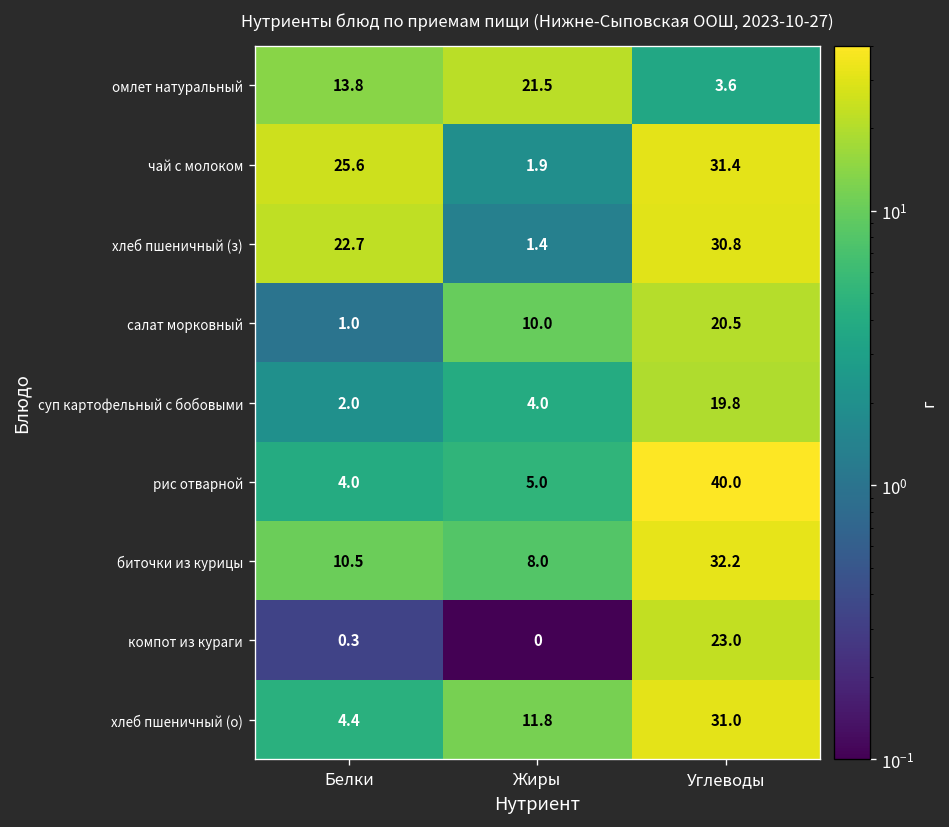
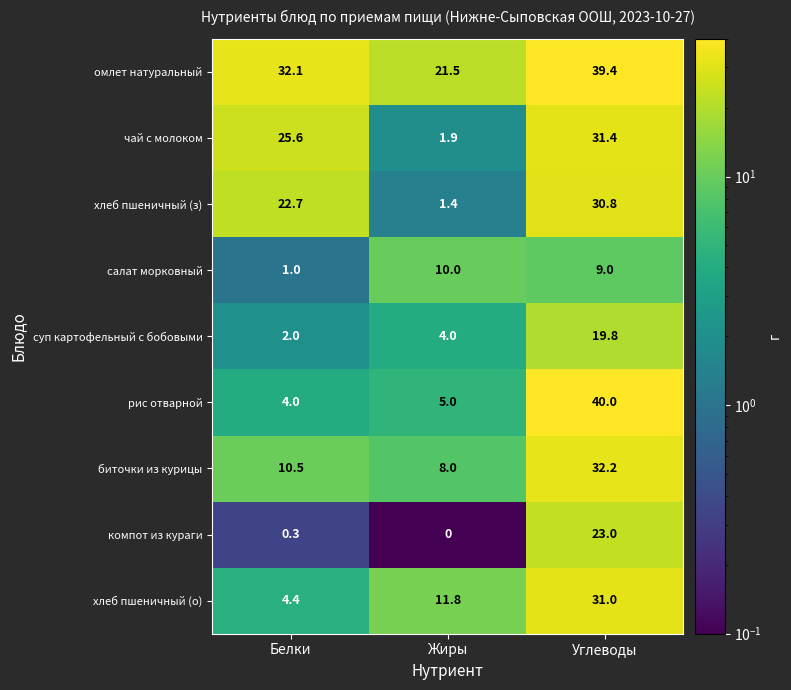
омлет натуральный, Белки: 13.8 -> 32.1
омлет натуральный, Углеводы: 3.6 -> 39.4
салат морковный, Углеводы: 20.5 -> 9.0
